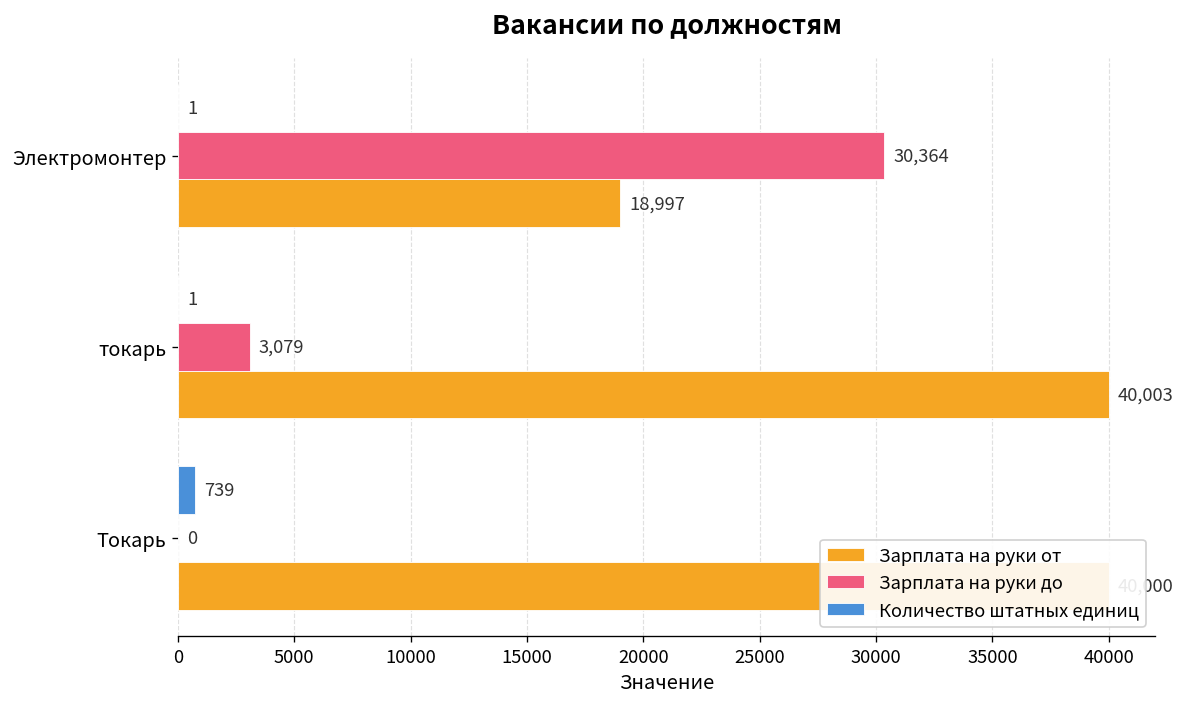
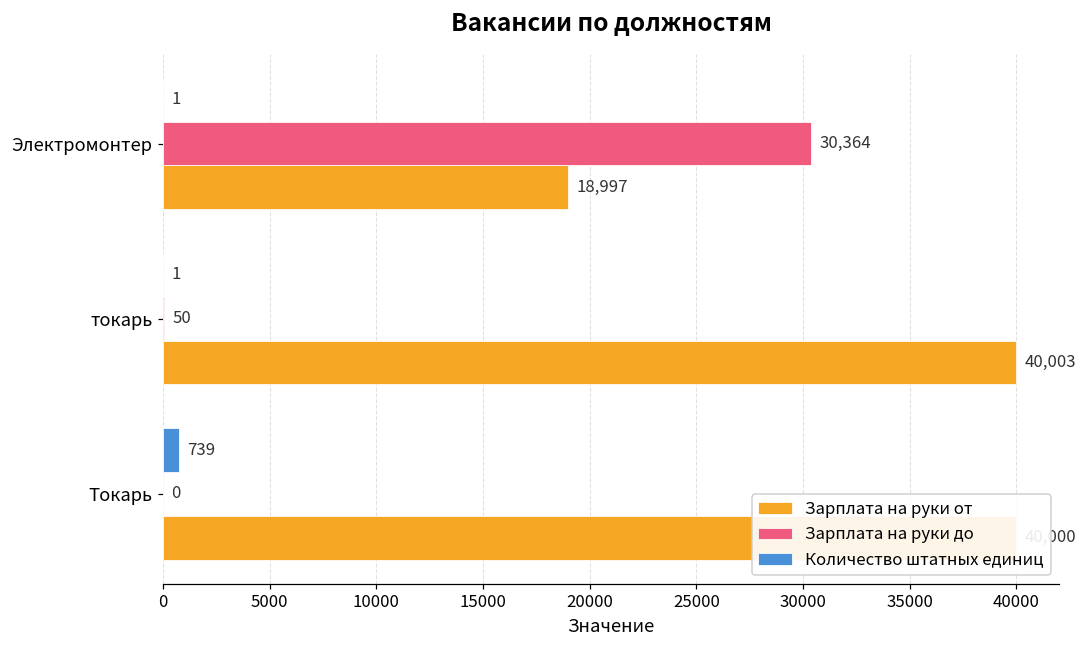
Зарплата на руки до, токарь: 3,079 -> 50
